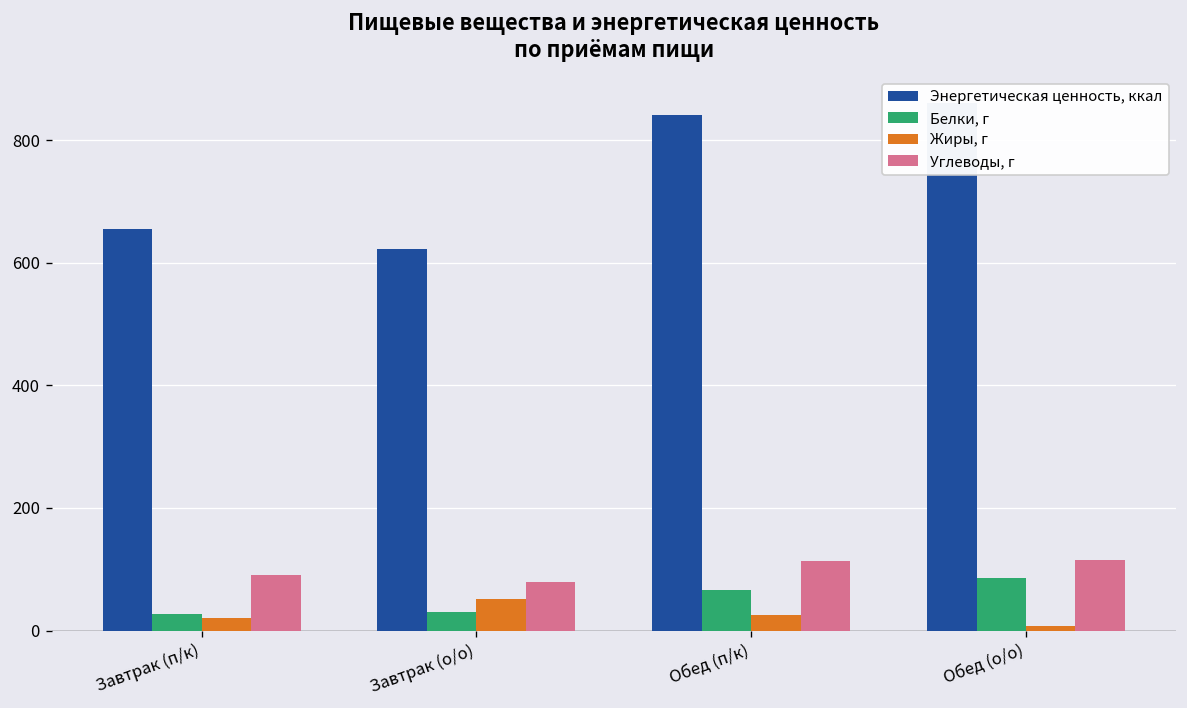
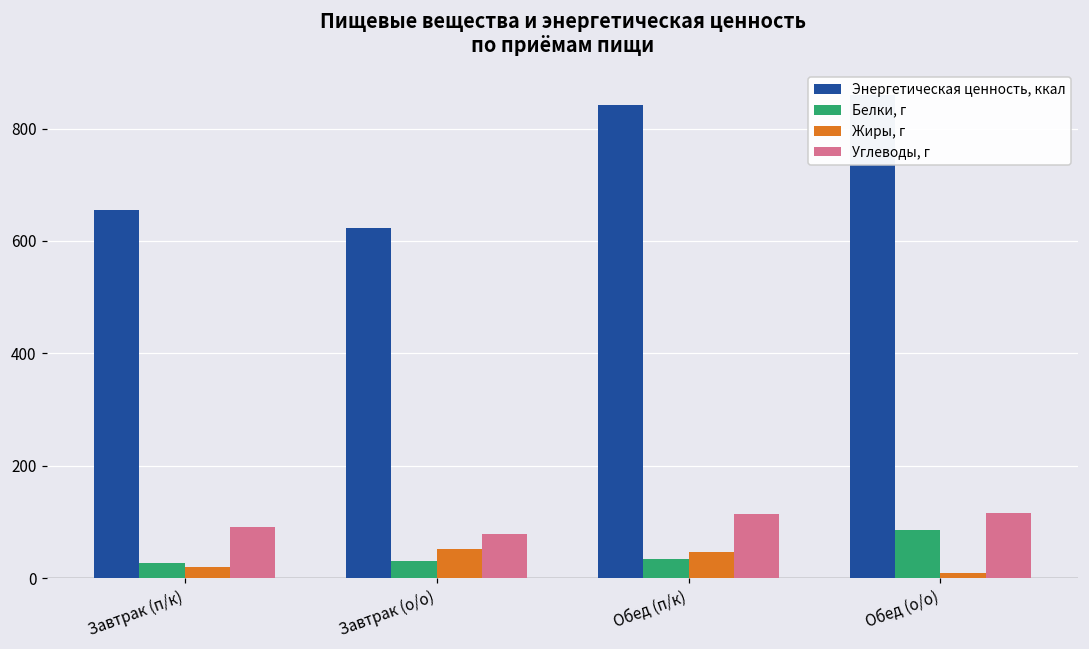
Белки, г, Обед (п/к): 70 -> 30
Жиры, г, Обед (п/к): 20 -> 50
